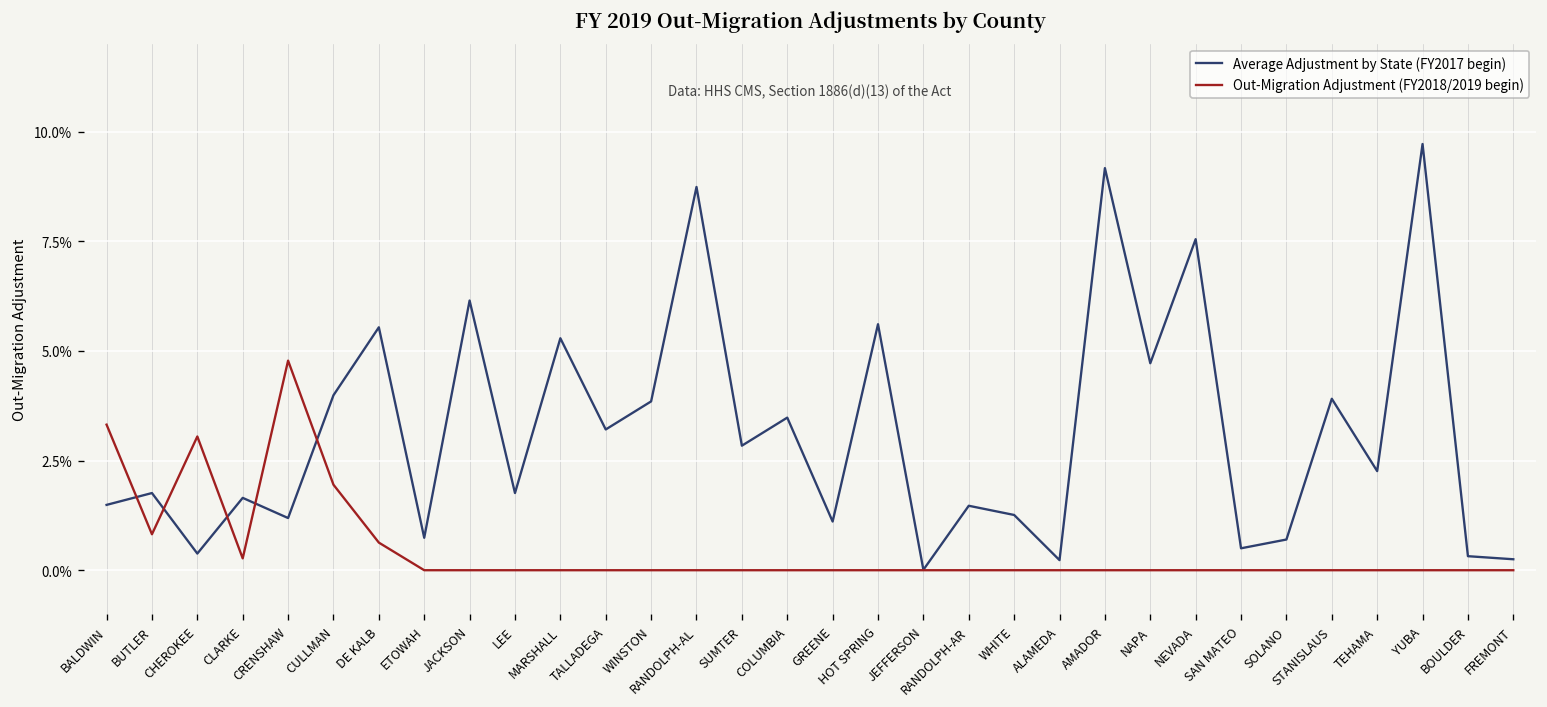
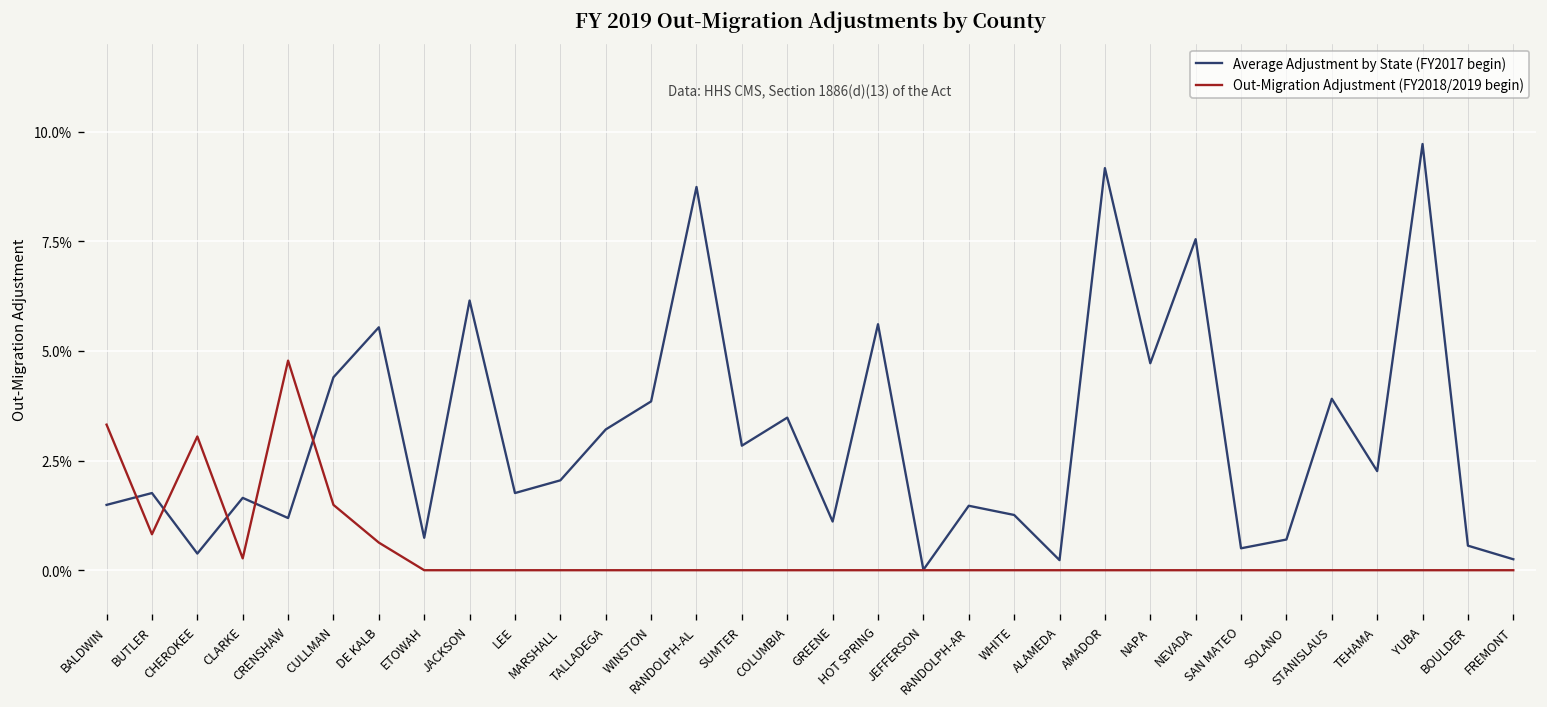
Average Adjustment by State (FY2017 begin), CULLMAN: 4.0% -> 4.4%
Out-Migration Adjustment (FY2018/2019 begin), CULLMAN: 2.0% -> 1.5%
Average Adjustment by State (FY2017 begin), MARSHALL: 5.3% -> 2.1%
Average Adjustment by State (FY2017 begin), BOULDER: 0.3% -> 0.6%
